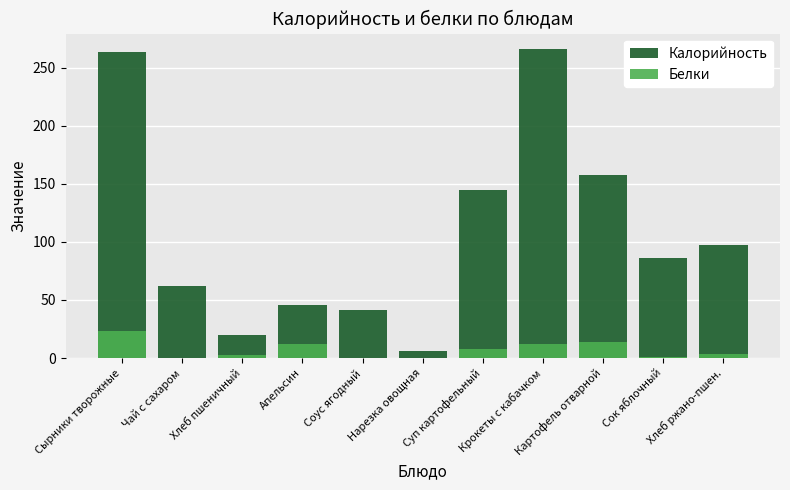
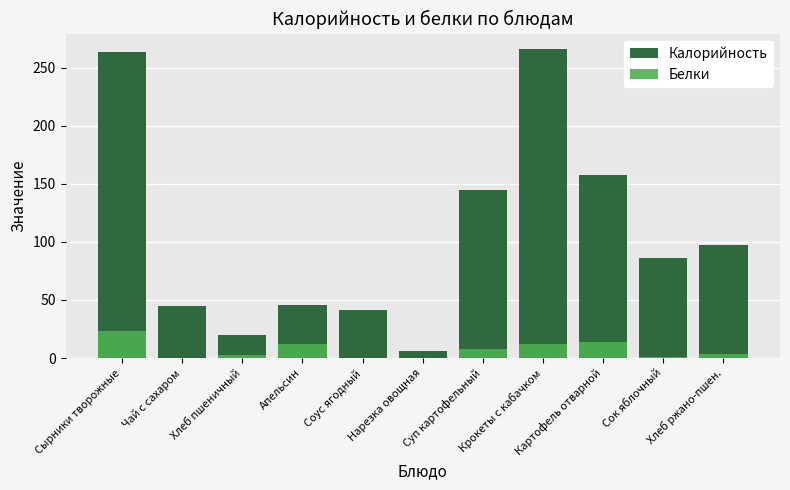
Калорийность, Чай с сахаром: 62 -> 45
